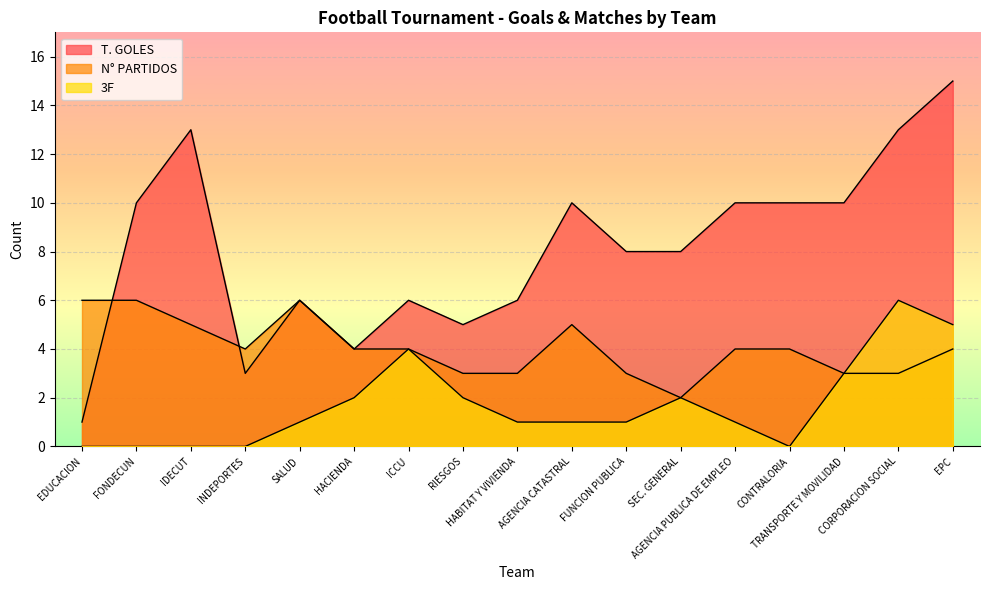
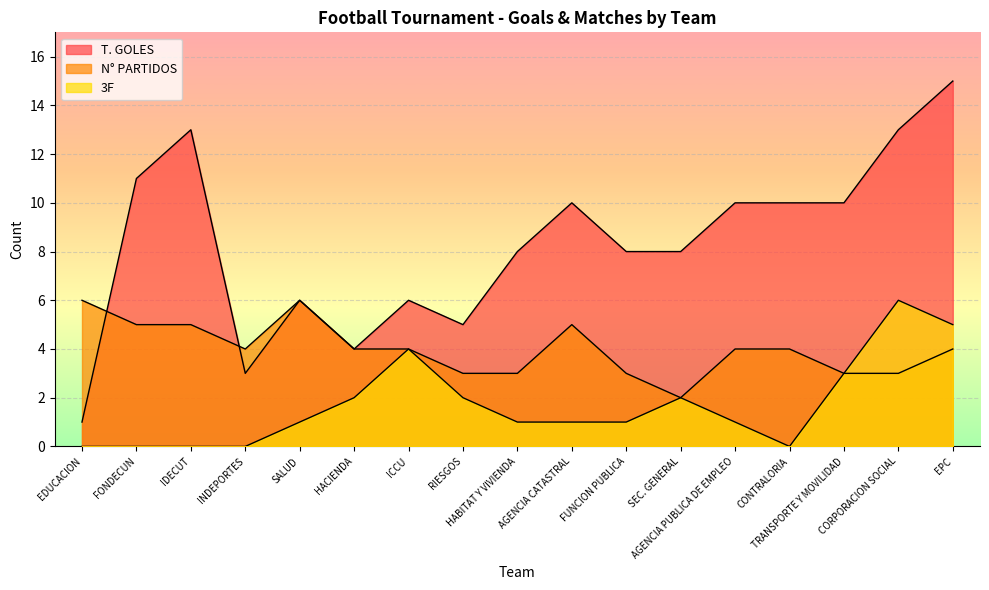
T. GOLES, FONDECUN: 10 -> 11
N° PARTIDOS, FONDECUN: 6 -> 5
T. GOLES, HABITAT Y VIVIENDA: 6 -> 8
